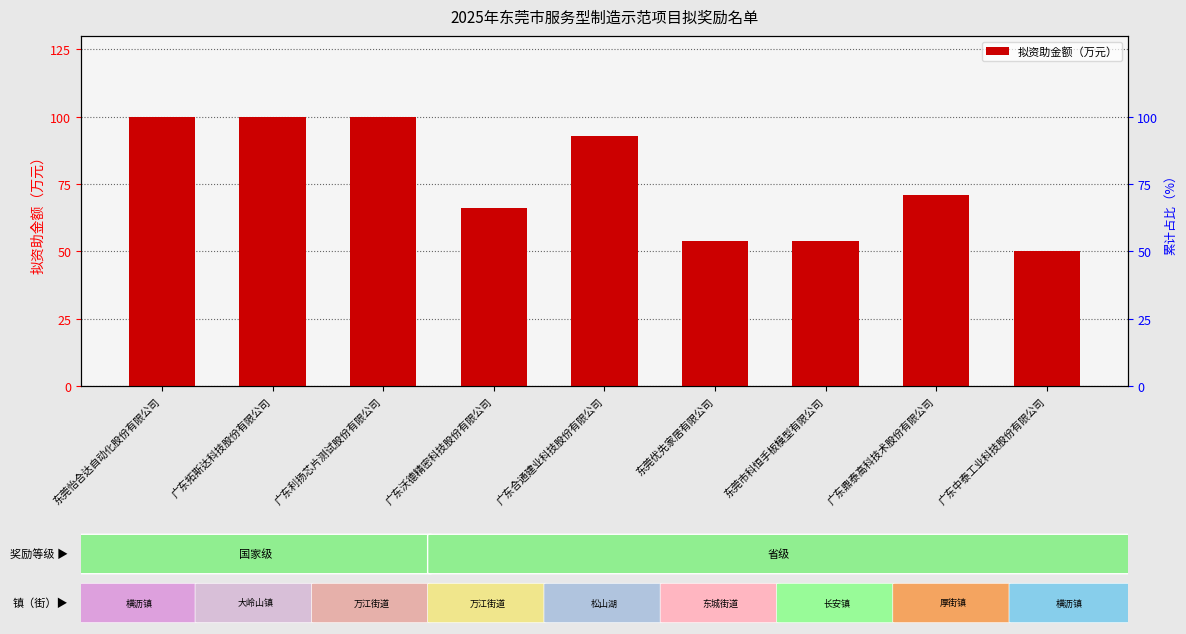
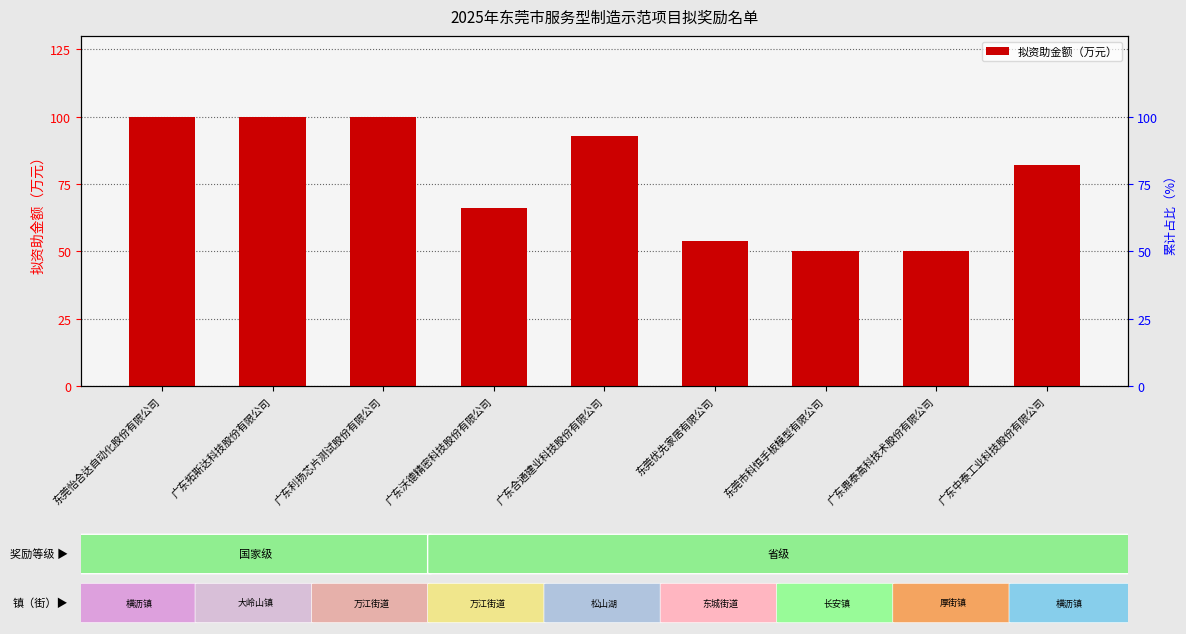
东莞市科恒手板模型有限公司: 54 -> 50
广东鼎泰高科技术股份有限公司: 71 -> 50
广东中泰工业科技股份有限公司: 50 -> 82
